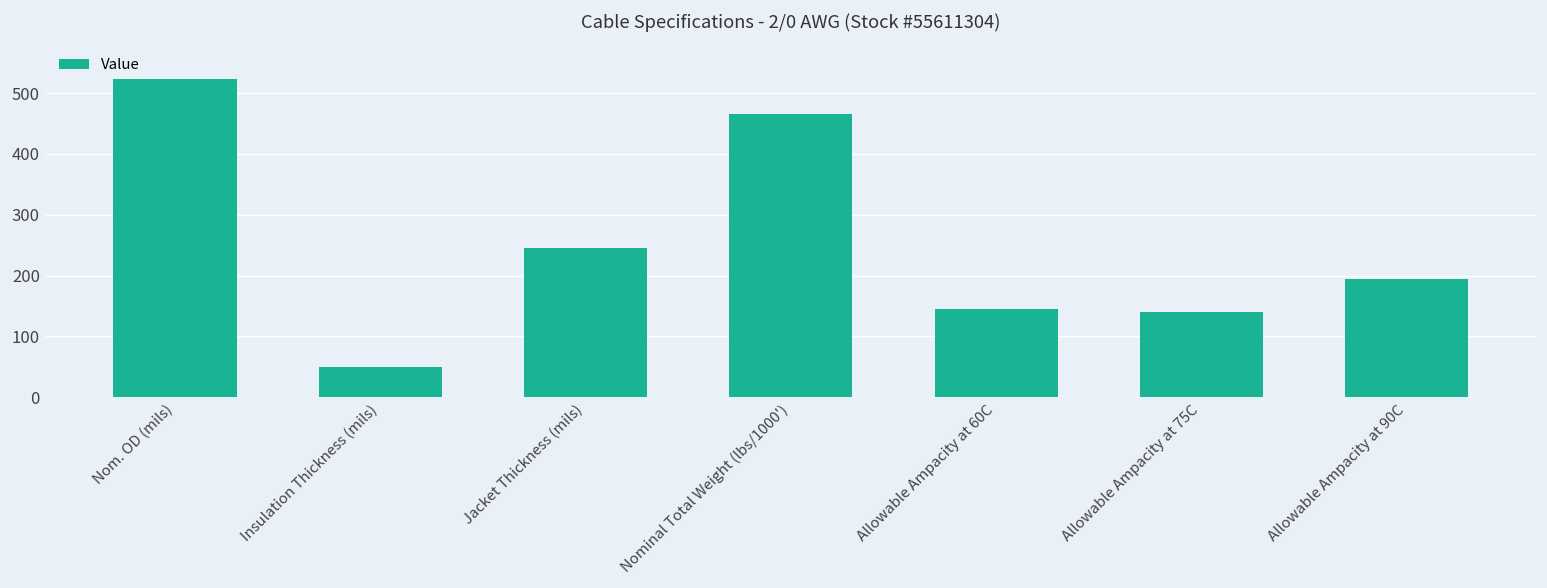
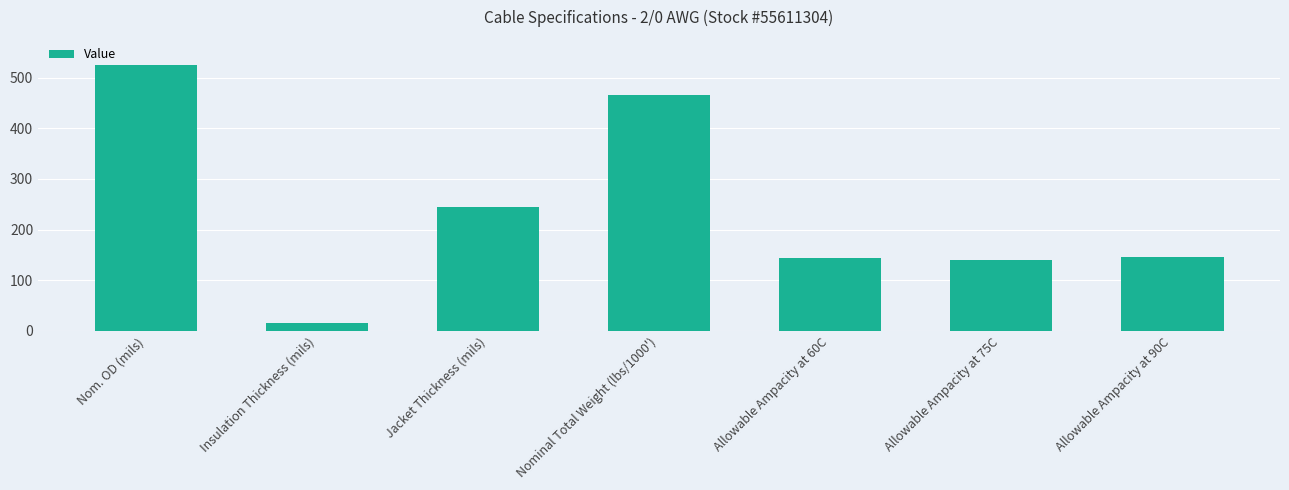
Insulation Thickness (mils): 50 -> 20
Allowable Ampacity at 90C: 200 -> 150
